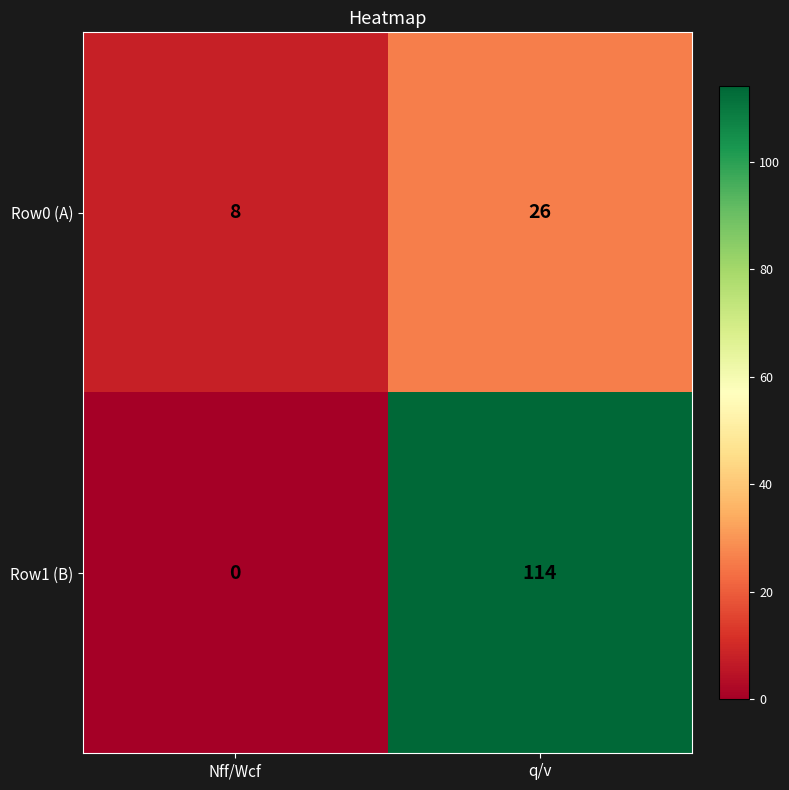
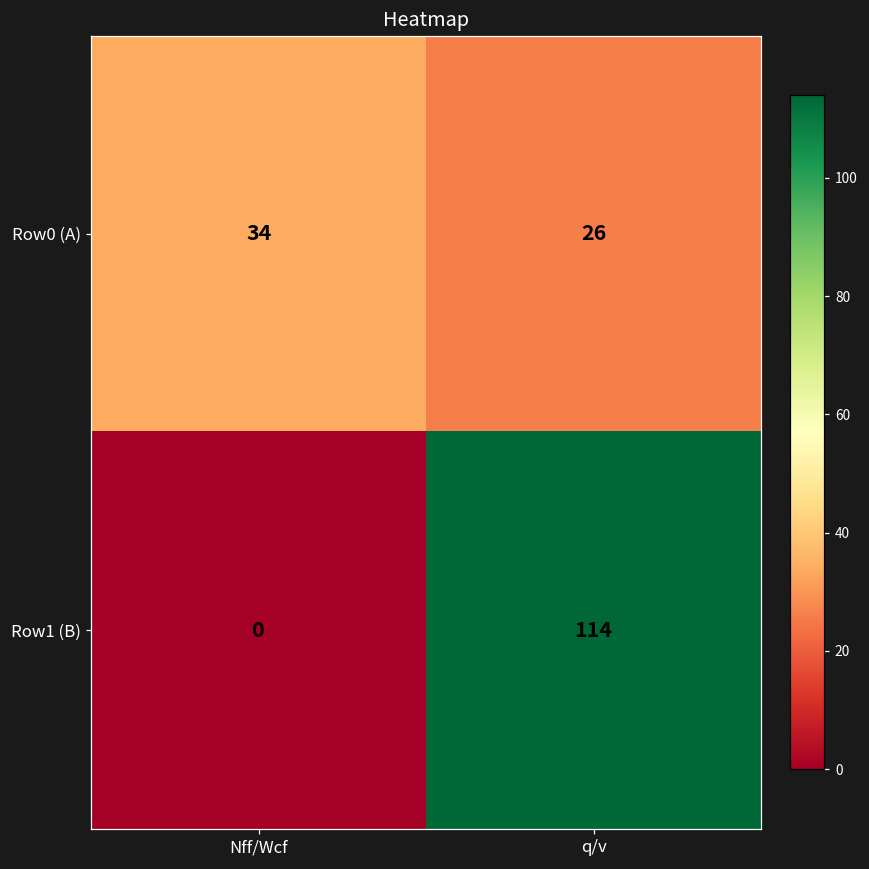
Row0 (A), Nff/Wcf: 8 -> 34
